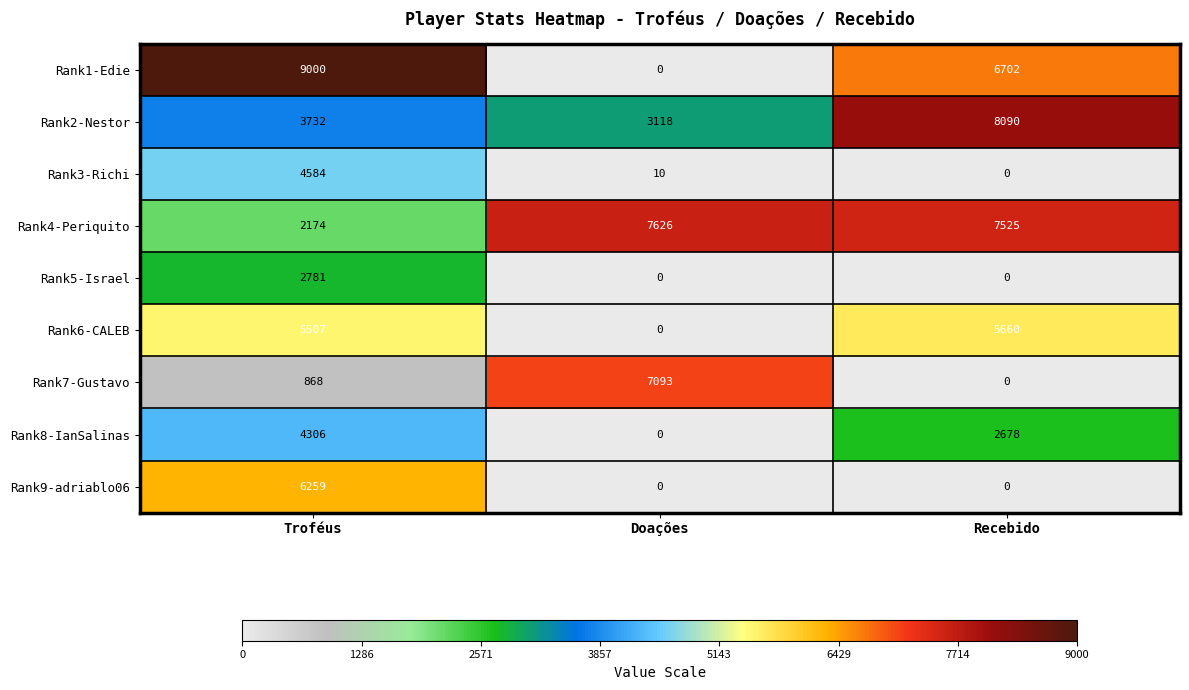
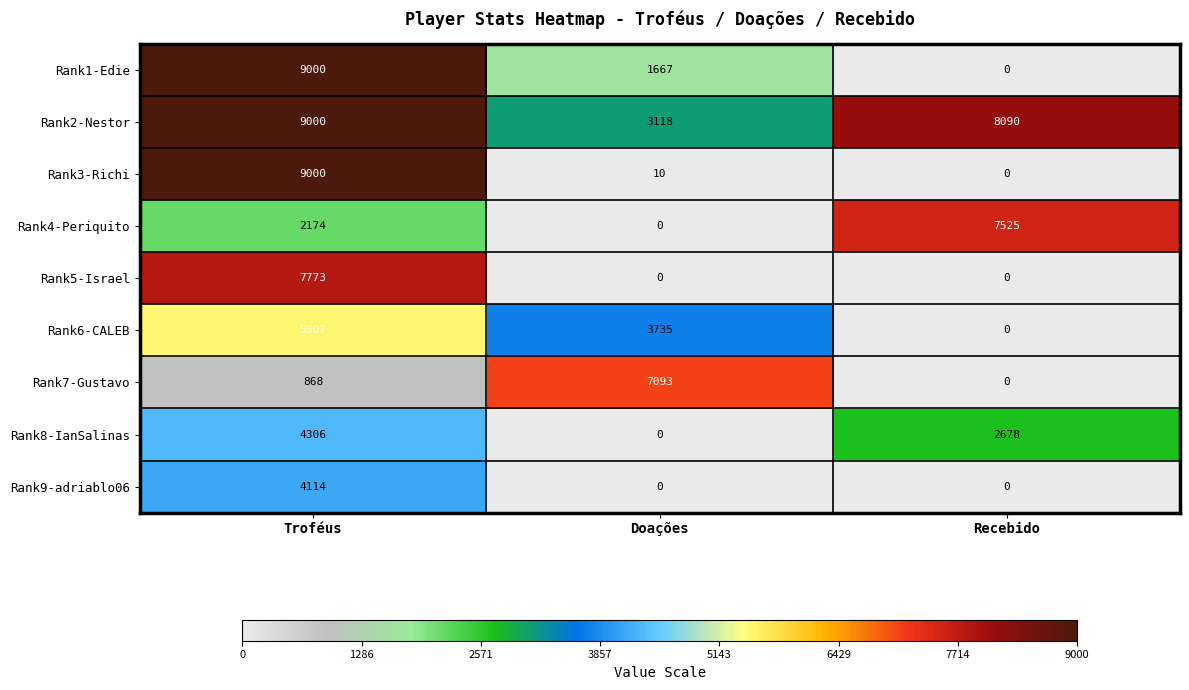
Rank1-Edie, Doações: 0 -> 1667
Rank1-Edie, Recebido: 6702 -> 0
Rank2-Nestor, Troféus: 3732 -> 9000
Rank3-Richi, Troféus: 4584 -> 9000
Rank4-Periquito, Doações: 7626 -> 0
Rank5-Israel, Troféus: 2781 -> 7773
Rank6-CALEB, Doações: 0 -> 3735
Rank6-CALEB, Recebido: 5660 -> 0
Rank9-adriablo06, Troféus: 6259 -> 4114
